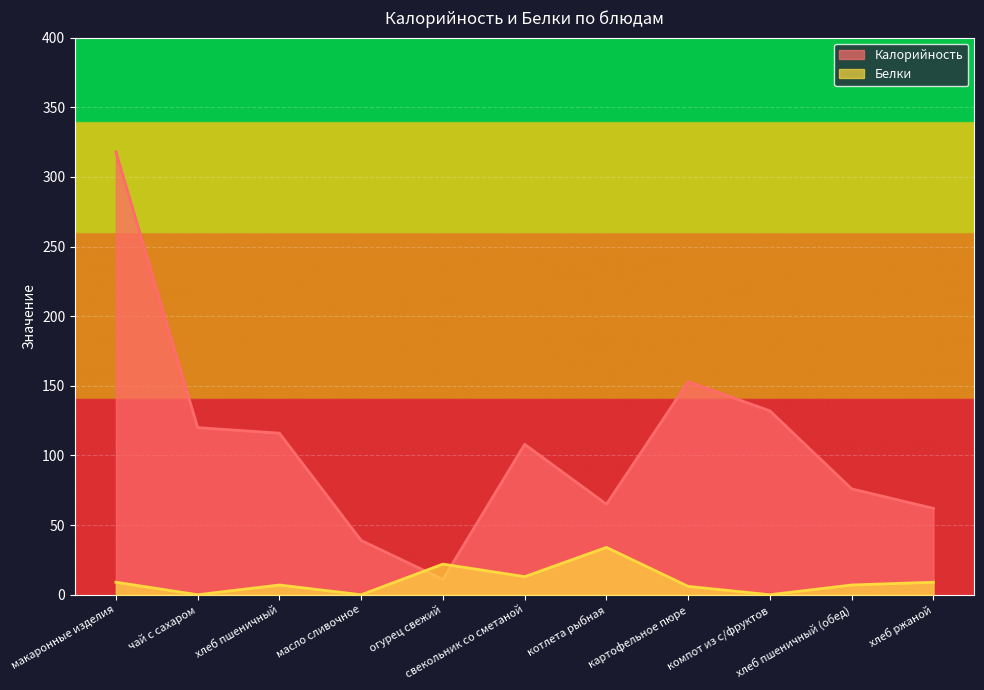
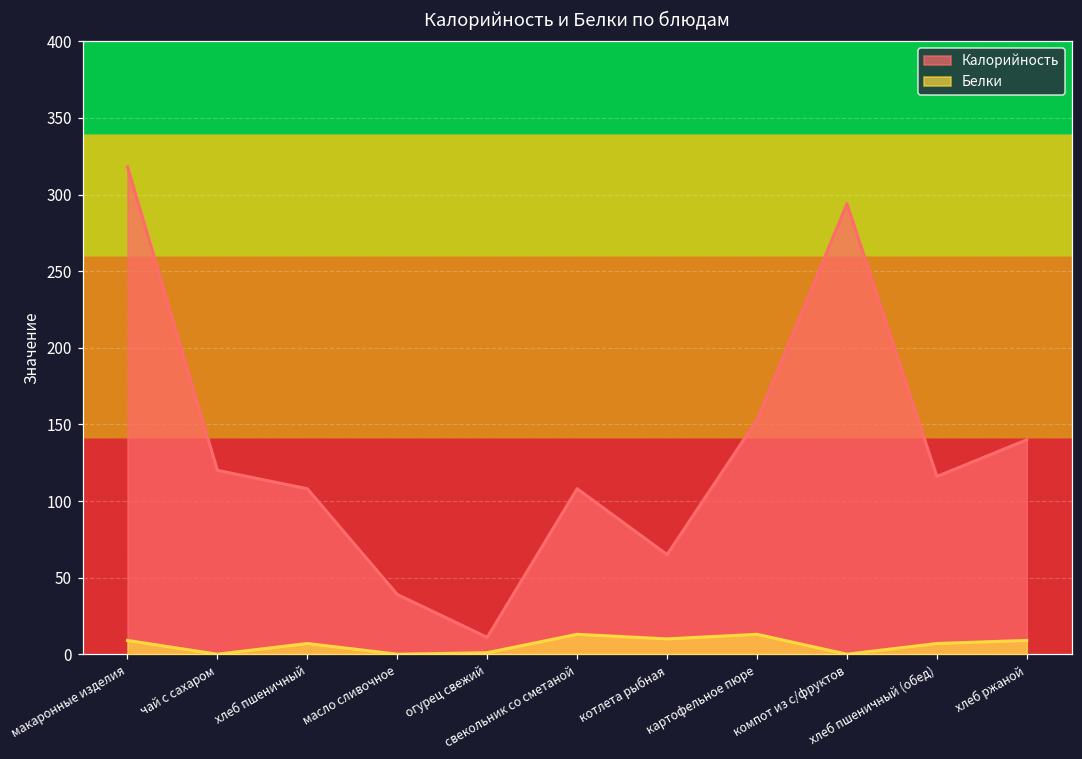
Калорийность, хлеб пшеничный: 116 -> 108
Белки, огурец свежий: 22 -> 1
Белки, котлета рыбная: 34 -> 10
Белки, картофельное пюре: 6 -> 13
Калорийность, компот из с/фруктов: 132 -> 294
Калорийность, хлеб пшеничный (обед): 76 -> 116
Калорийность, хлеб ржаной: 62 -> 140
